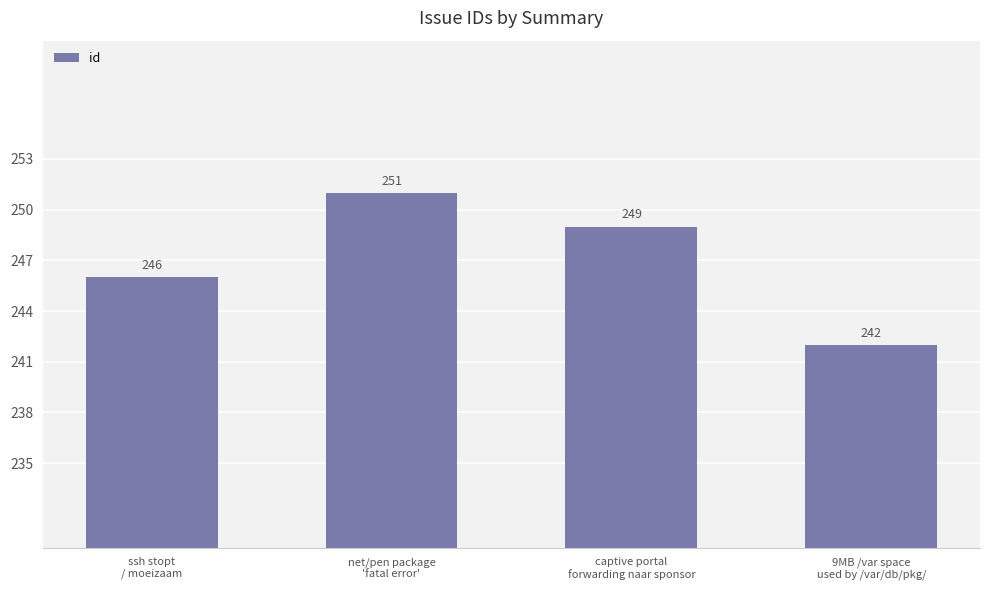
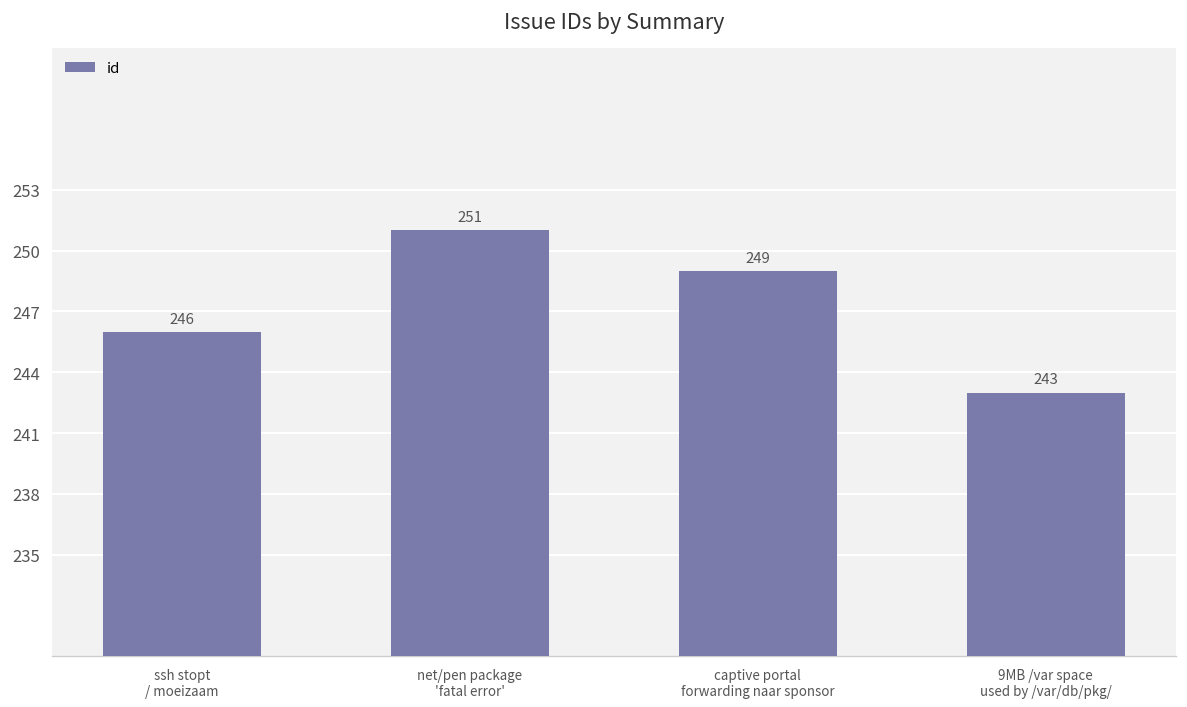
9MB /var space used by /var/db/pkg/: 242 -> 243
